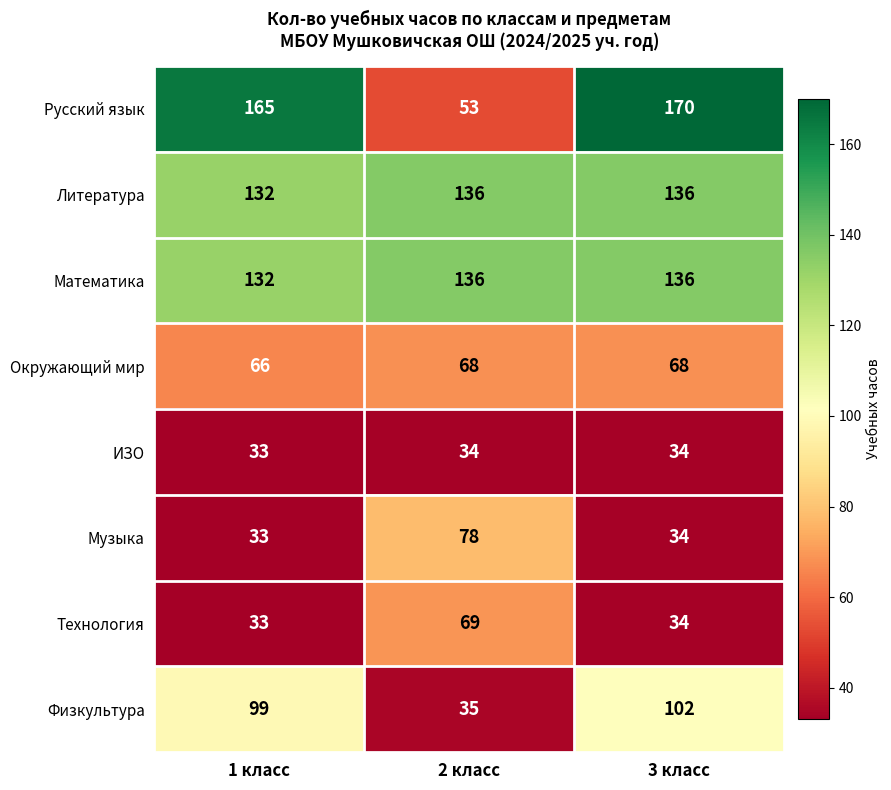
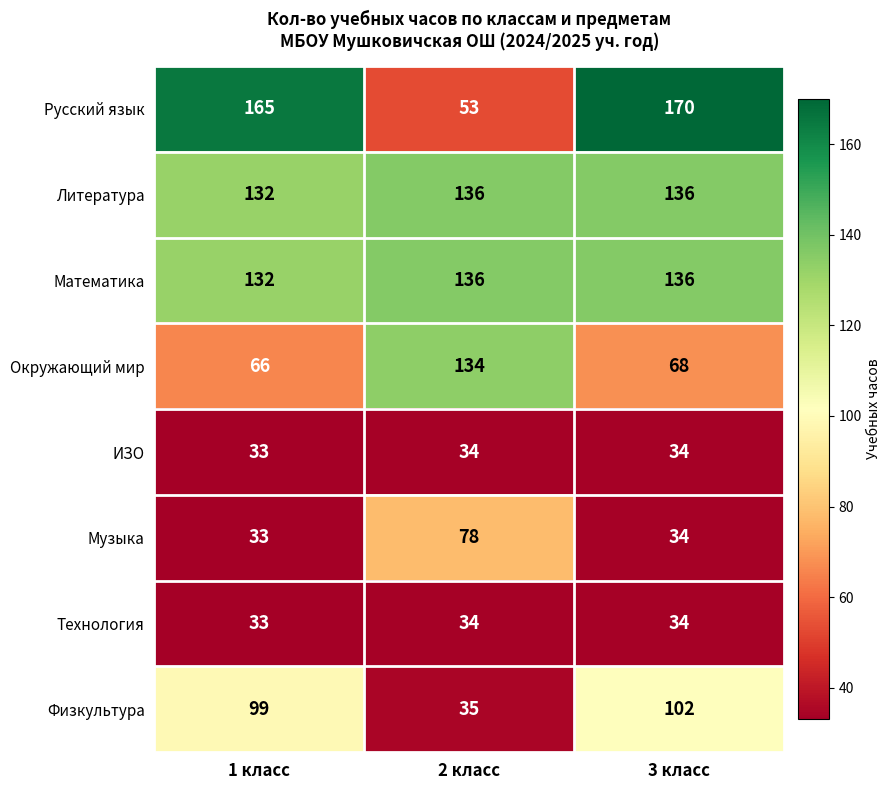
Окружающий мир, 2 класс: 68 -> 134
Технология, 2 класс: 69 -> 34
